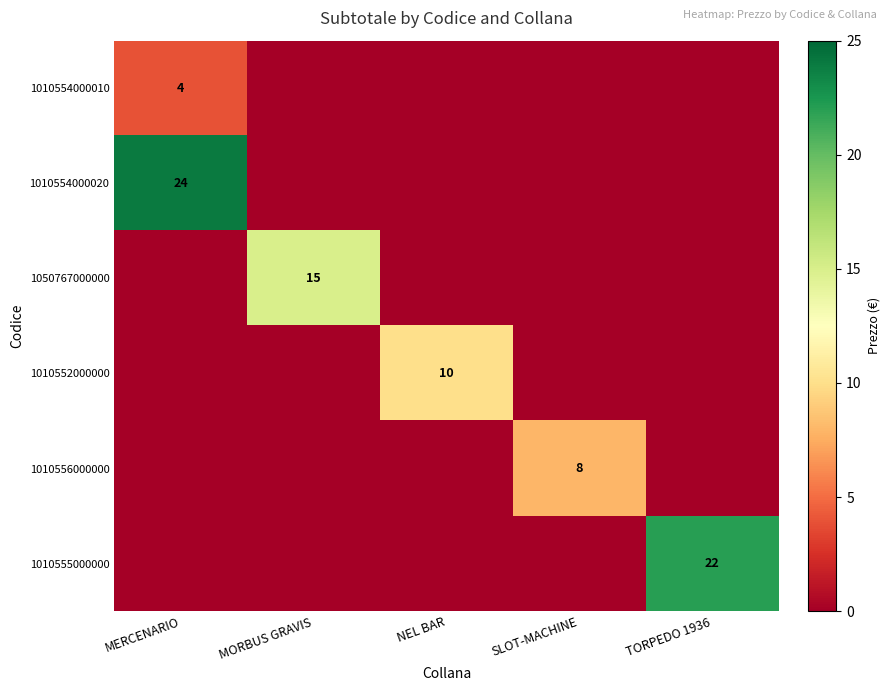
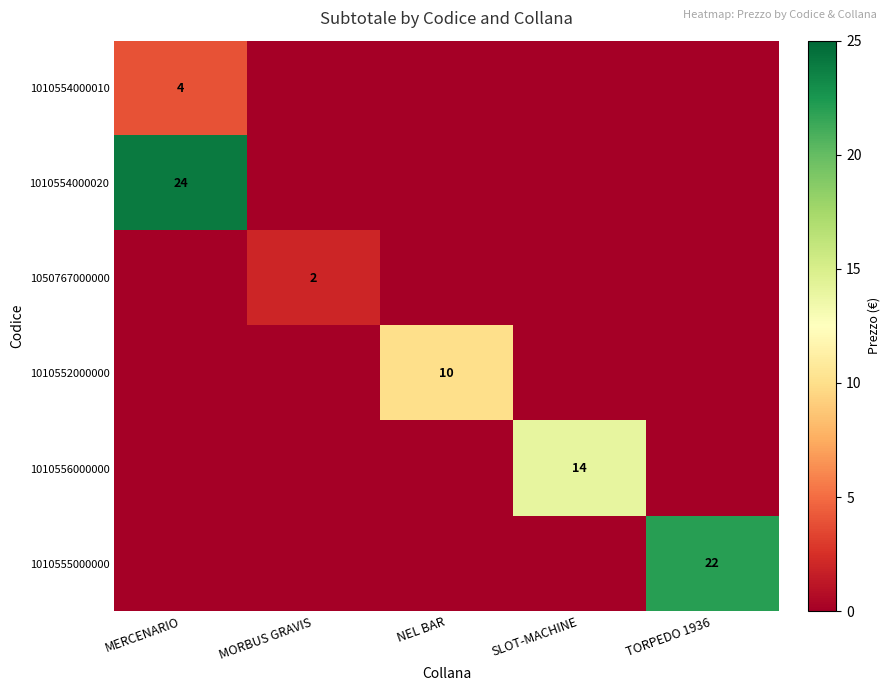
1050767000000, MORBUS GRAVIS: 15 -> 2
1010556000000, SLOT-MACHINE: 8 -> 14
